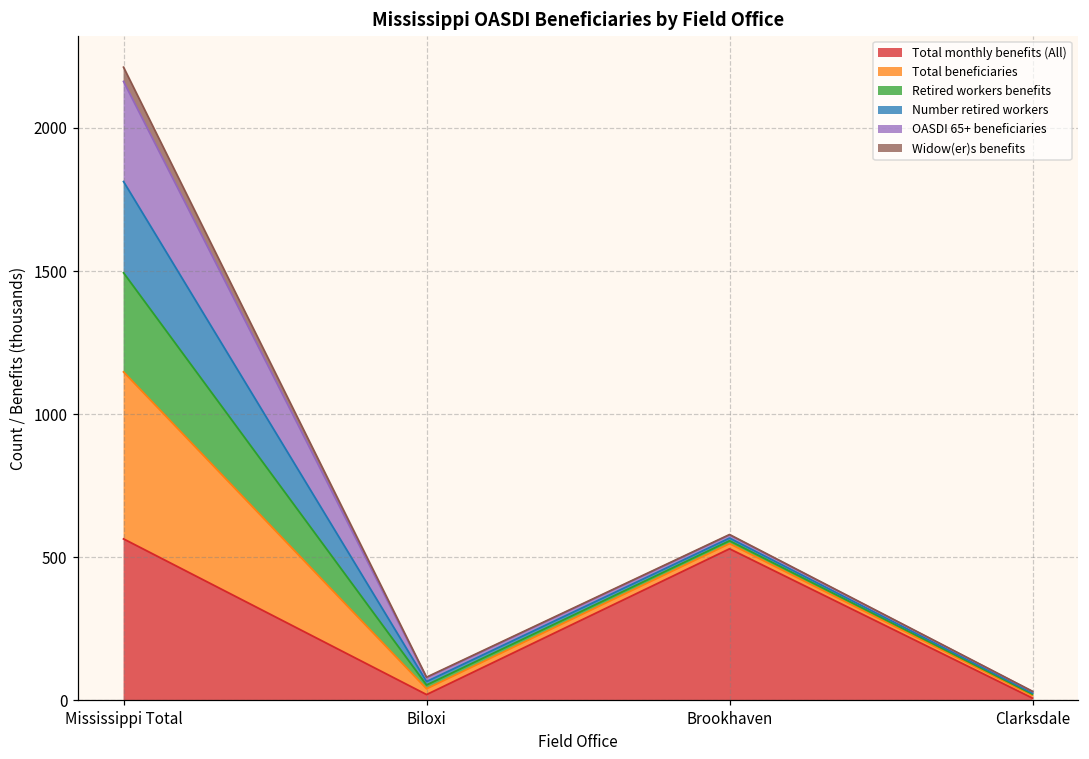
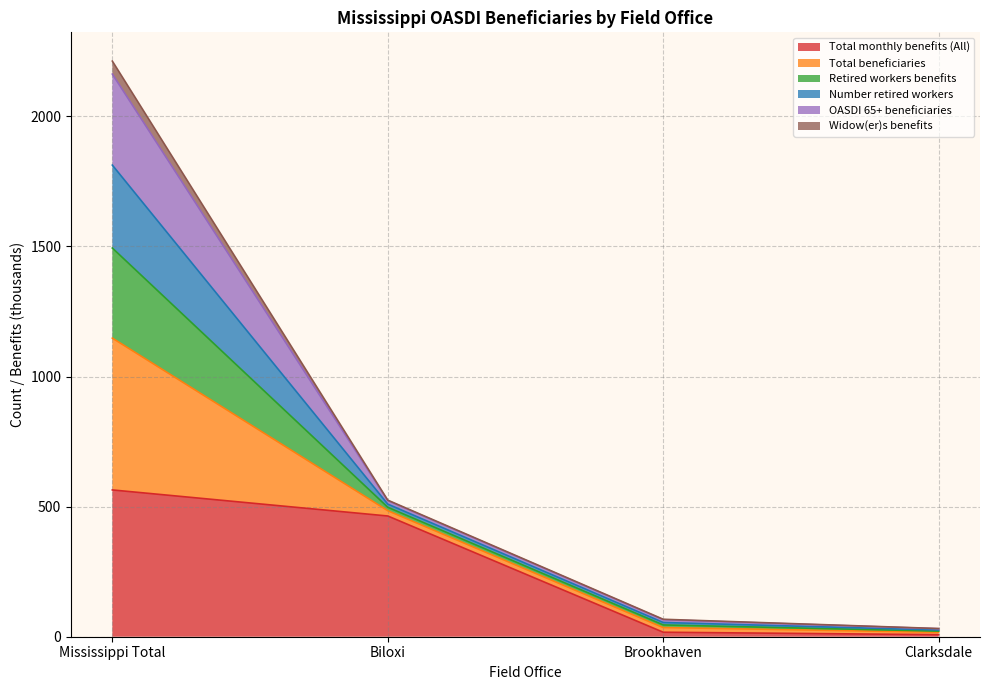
Total monthly benefits (All), Biloxi: 20 -> 460
Total monthly benefits (All), Brookhaven: 530 -> 20
